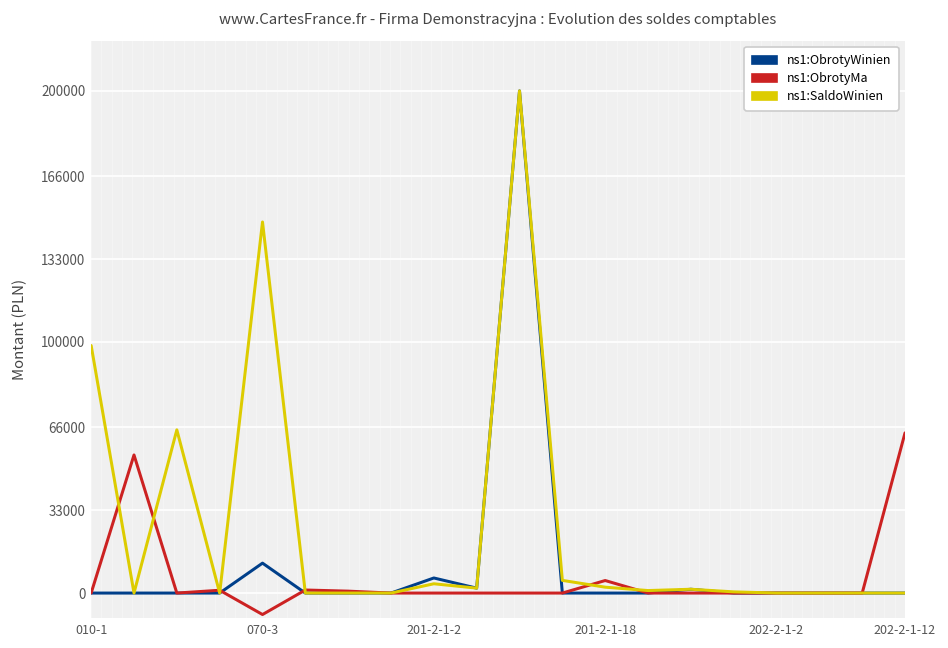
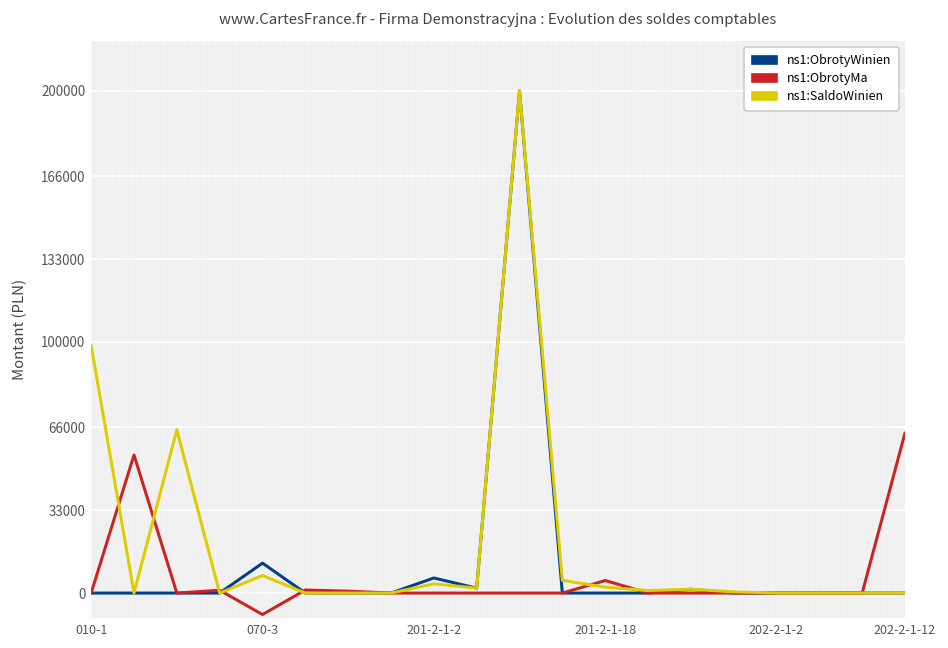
ns1:SaldoWinien, 070-3: 148000 -> 7000
